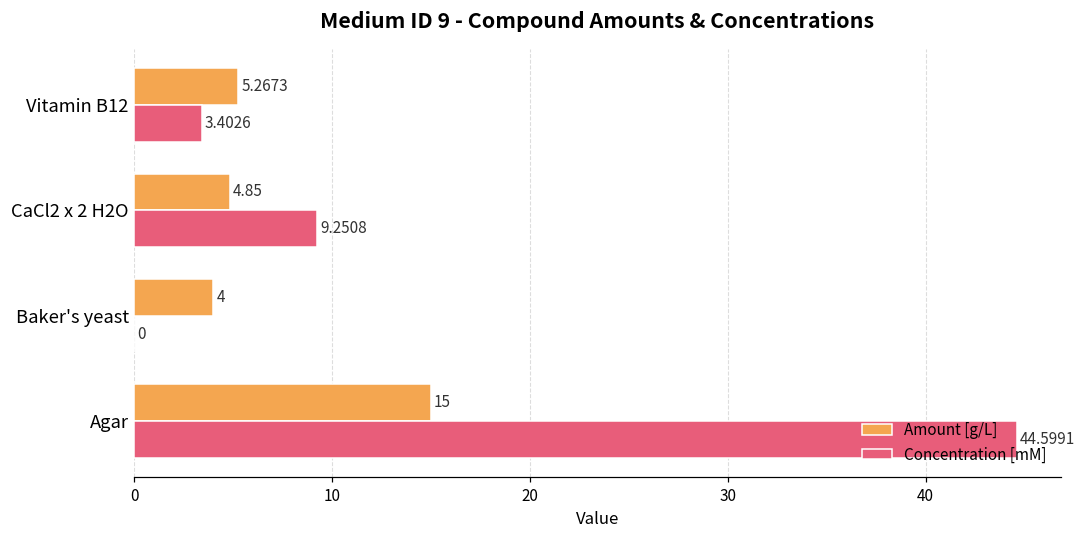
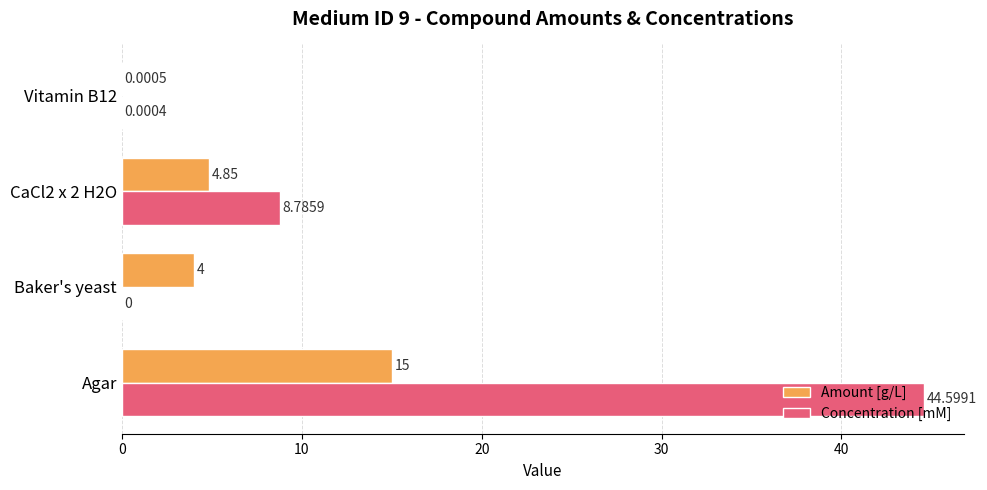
Amount [g/L], Vitamin B12: 5.2673 -> 0.0005
Concentration [mM], Vitamin B12: 3.4026 -> 0.0004
Concentration [mM], CaCl2 x 2 H2O: 9.2508 -> 8.7859
